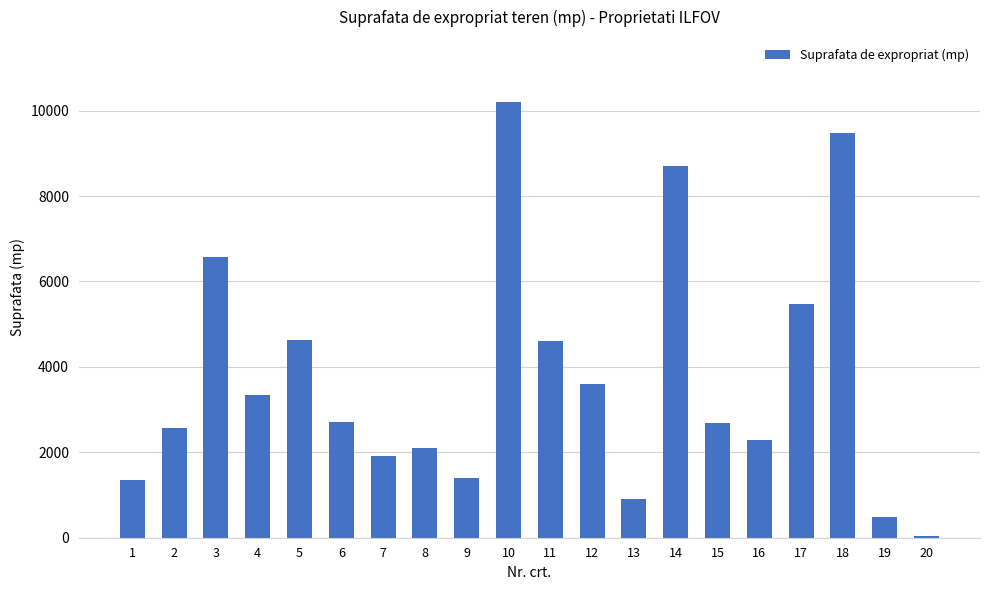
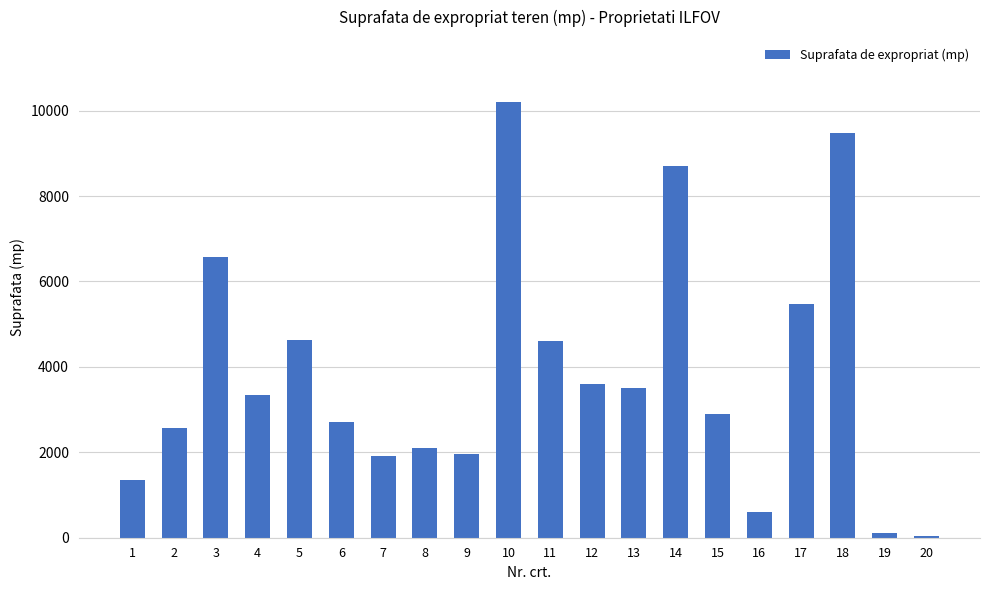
9: 1400 -> 2000
13: 900 -> 3500
15: 2700 -> 2900
16: 2300 -> 600
19: 500 -> 100
